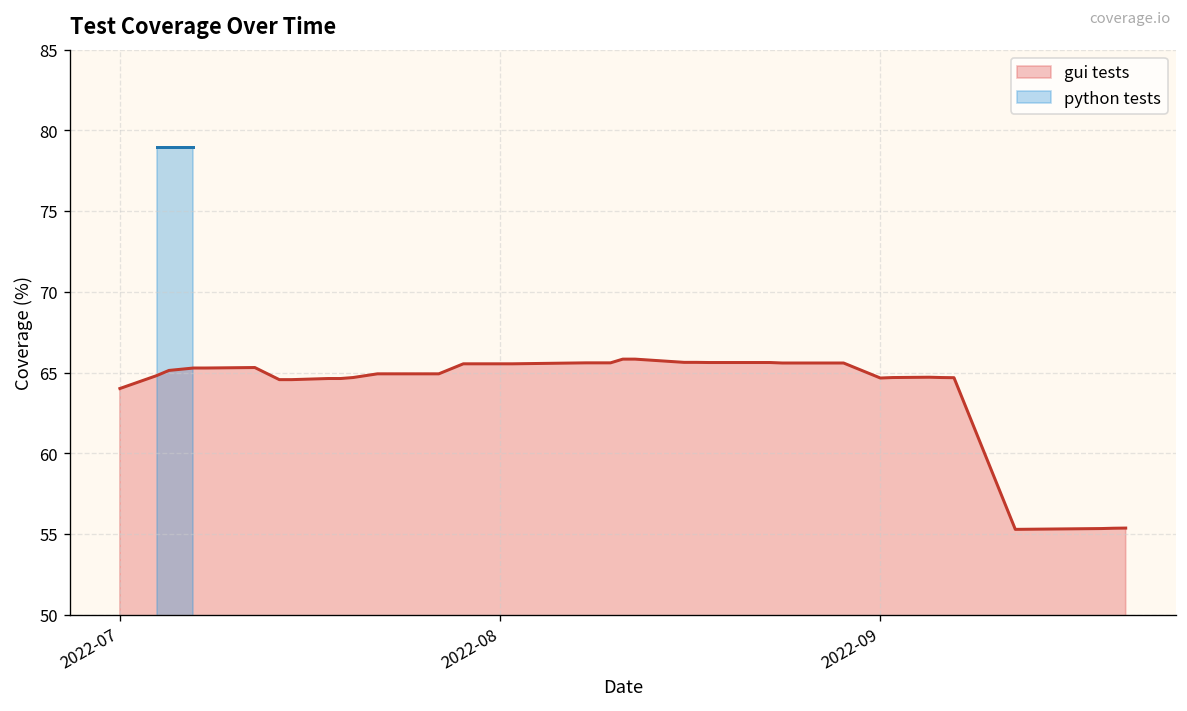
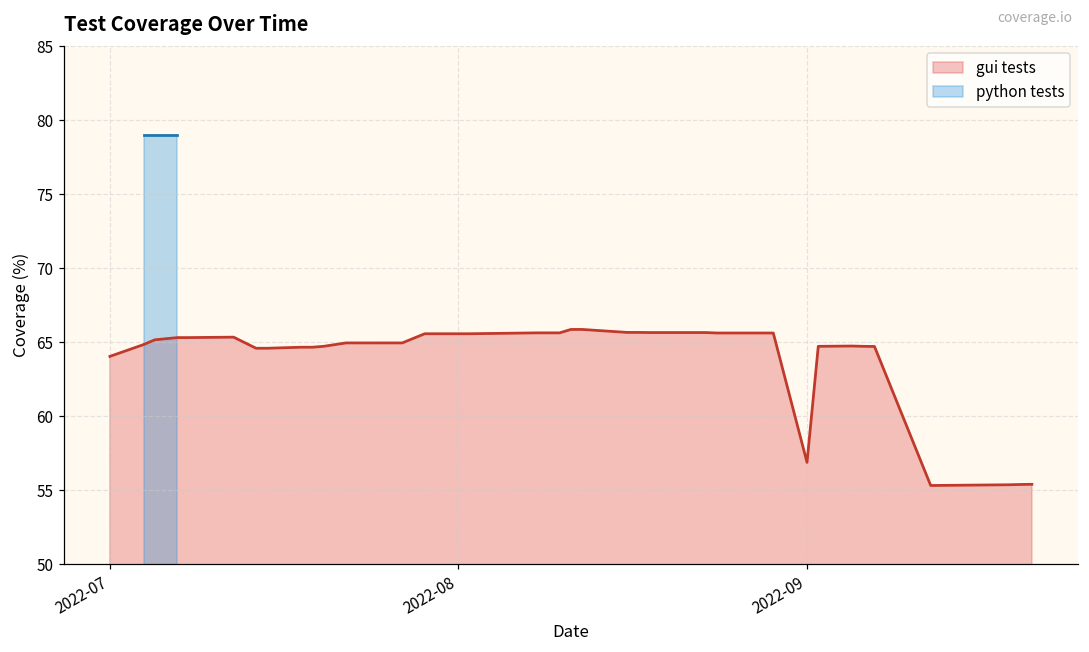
gui tests, 2022-09: 64.7 -> 56.9
